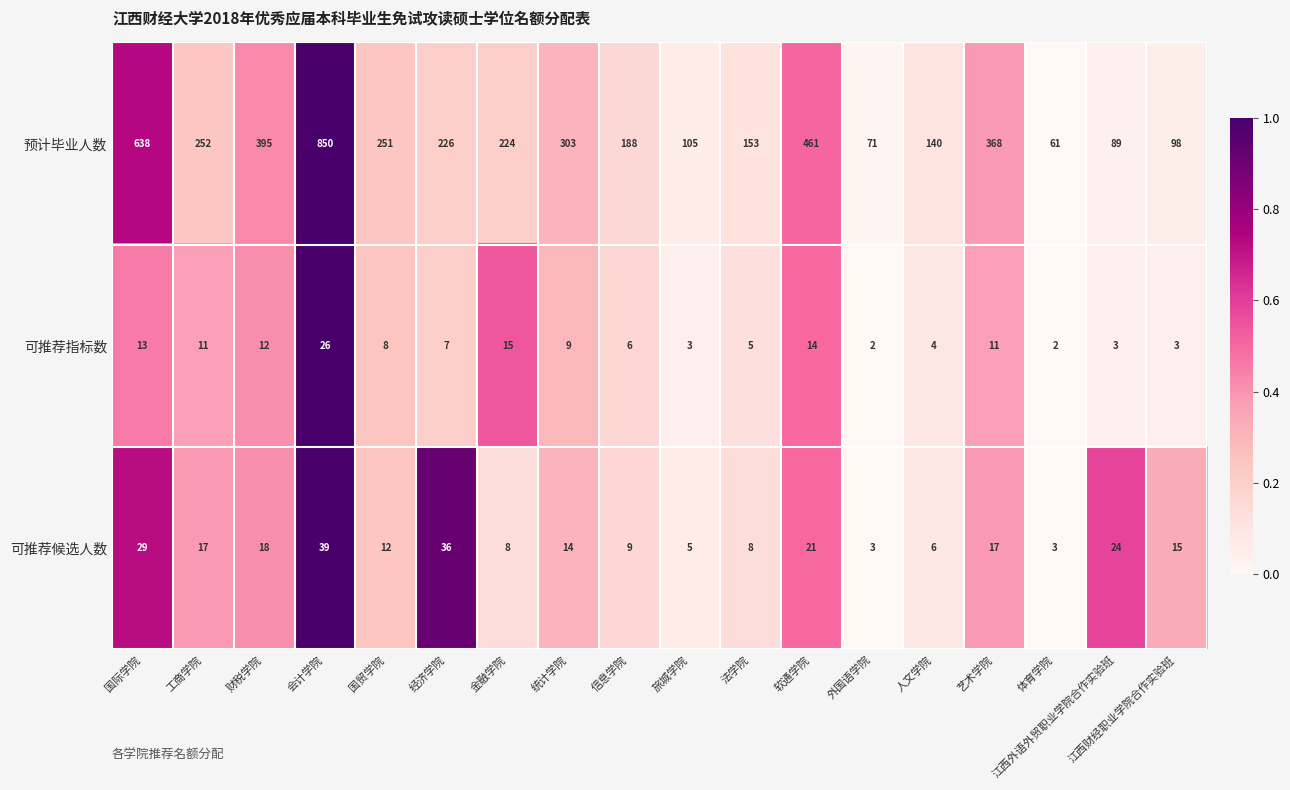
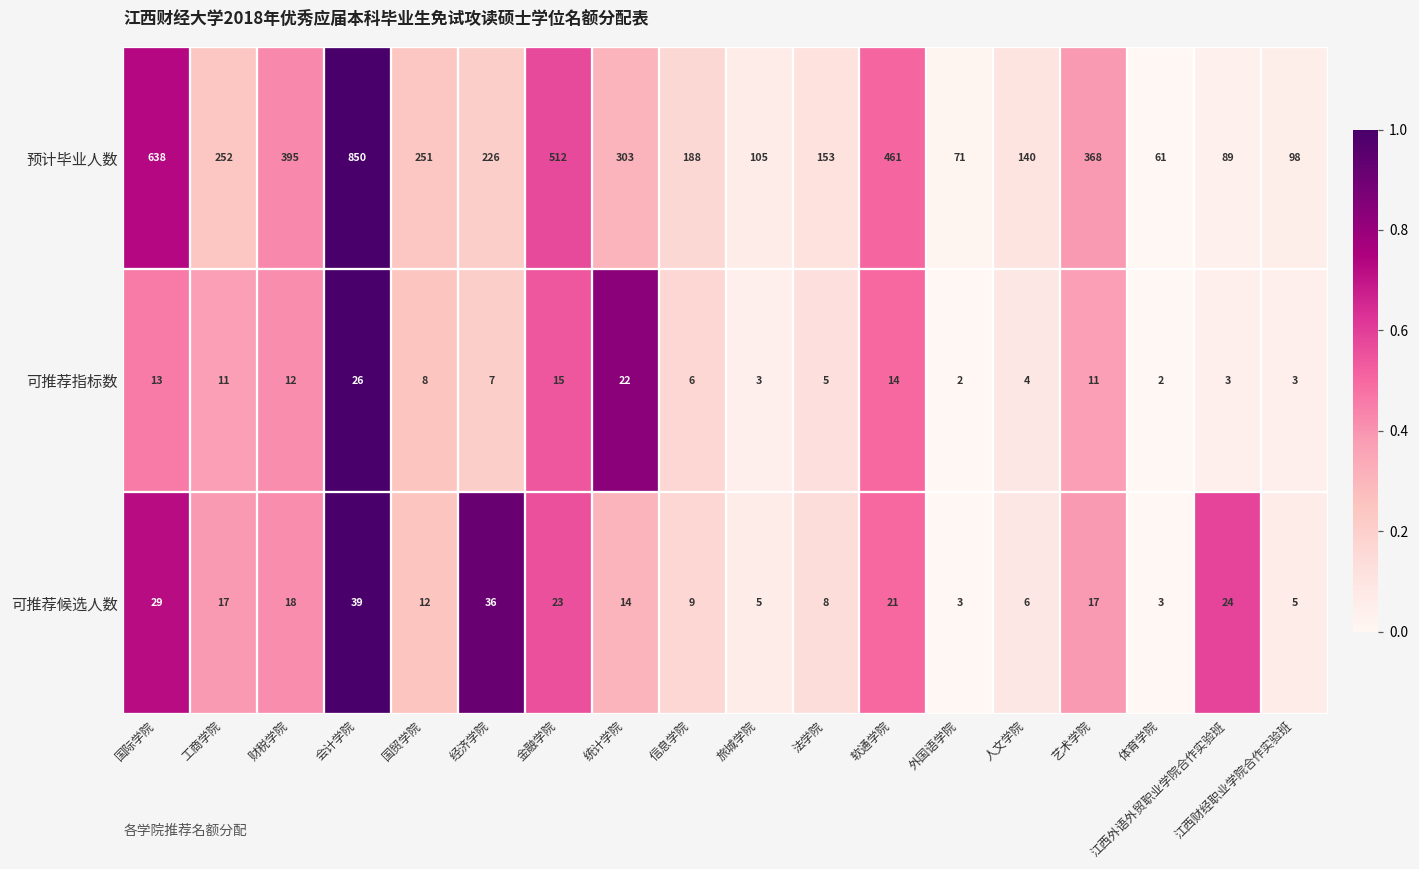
预计毕业人数, 金融学院: 224 -> 512
可推荐指标数, 统计学院: 9 -> 22
可推荐候选人数, 金融学院: 8 -> 23
可推荐候选人数, 江西财经职业学院合作实验班: 15 -> 5
